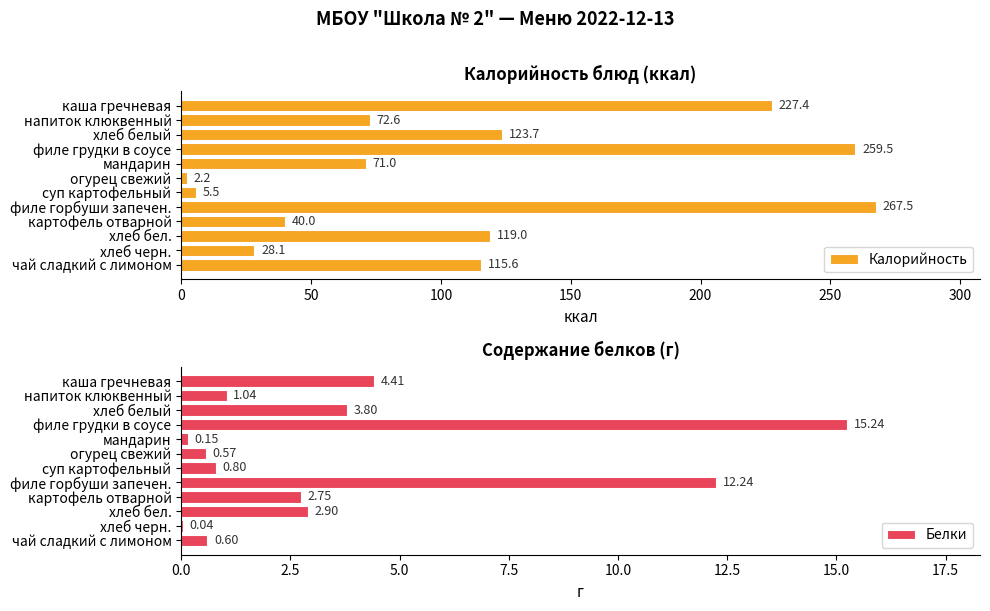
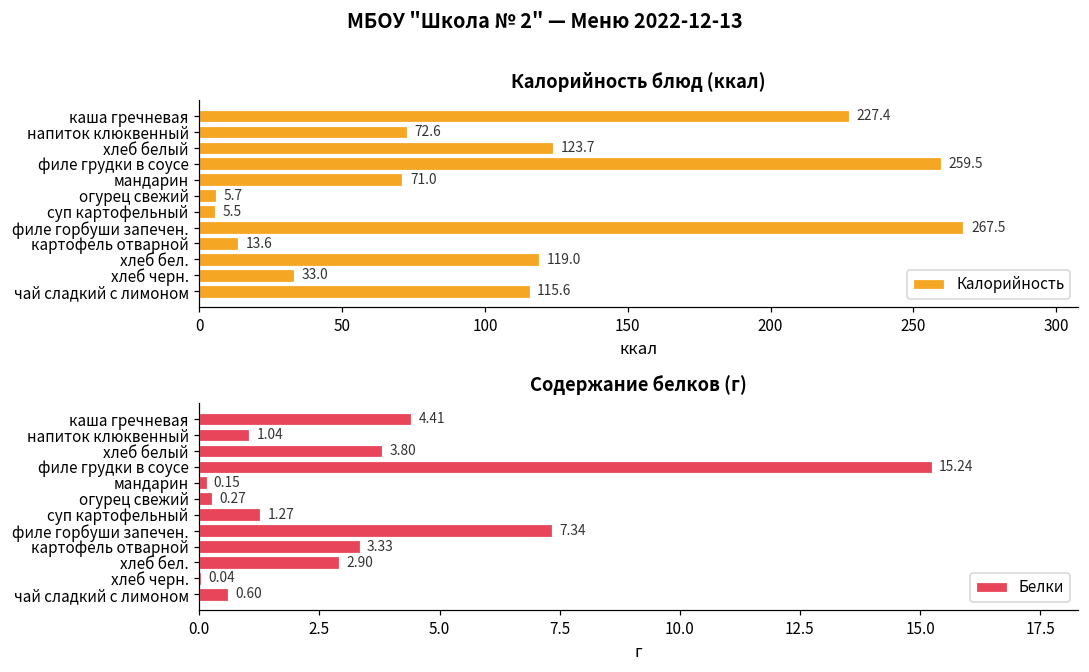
Калорийность блюд (ккал), огурец свежий: 2.2 -> 5.7
Калорийность блюд (ккал), картофель отварной: 40.0 -> 13.6
Калорийность блюд (ккал), хлеб черн.: 28.1 -> 33.0
Содержание белков (г), огурец свежий: 0.57 -> 0.27
Содержание белков (г), суп картофельный: 0.80 -> 1.27
Содержание белков (г), филе горбуши запечен.: 12.24 -> 7.34
Содержание белков (г), картофель отварной: 2.75 -> 3.33
